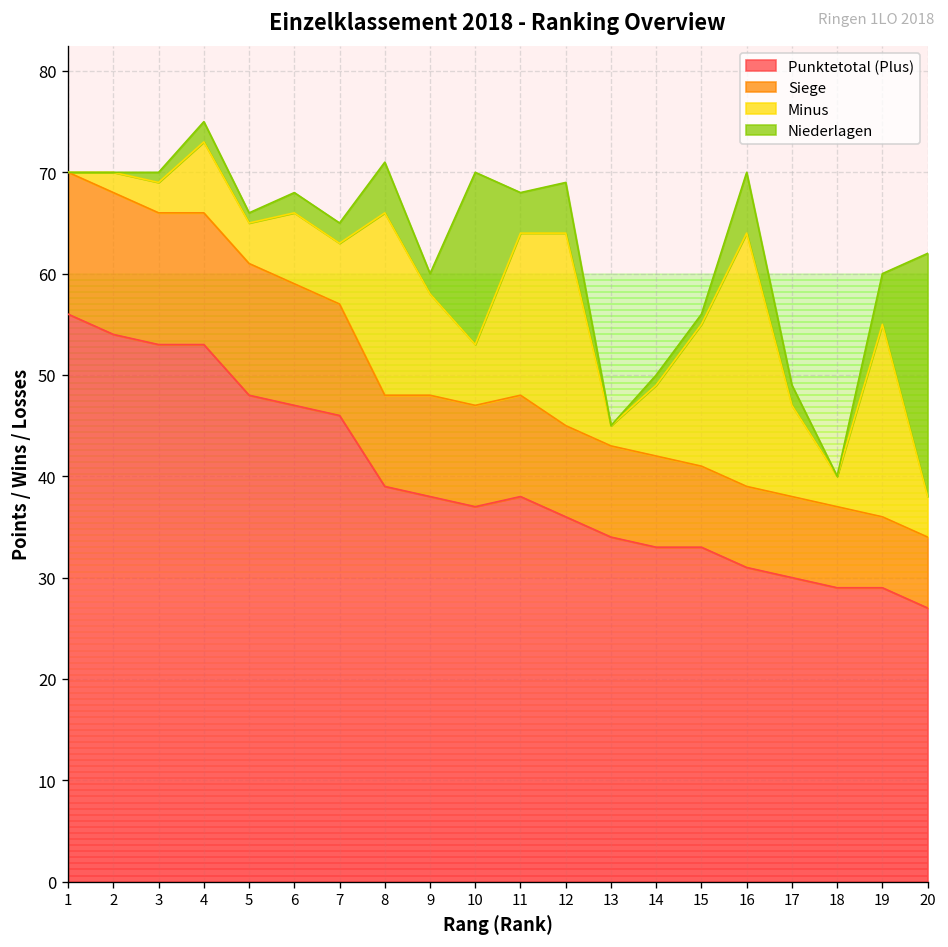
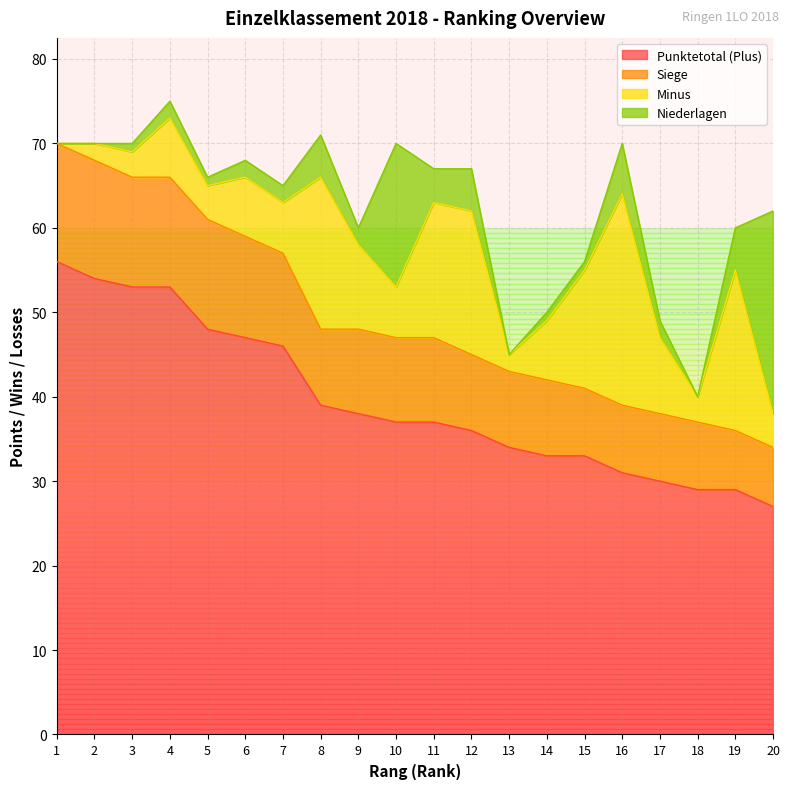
Punktetotal (Plus), 11: 38 -> 37
Minus, 12: 19 -> 17
